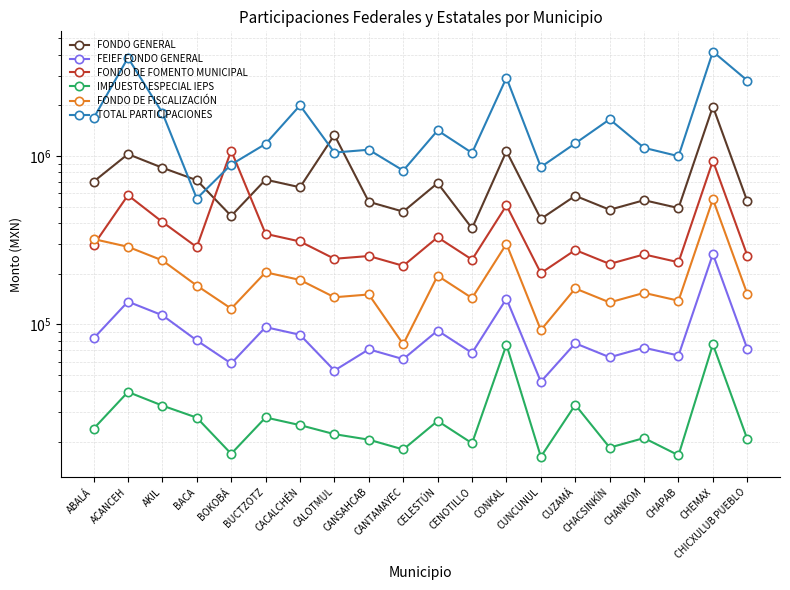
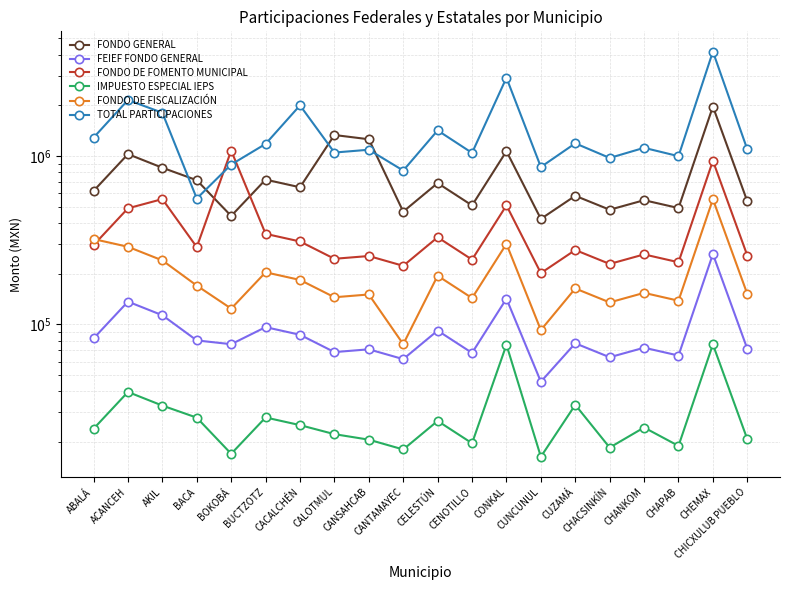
FONDO GENERAL, ABALÁ: 700000 -> 620000
TOTAL PARTICIPACIONES, ABALÁ: 1700000 -> 1300000
FONDO DE FOMENTO MUNICIPAL, ACANCEH: 580000 -> 490000
TOTAL PARTICIPACIONES, ACANCEH: 3800000 -> 2200000
FONDO DE FOMENTO MUNICIPAL, AKIL: 410000 -> 550000
FEIEF FONDO GENERAL, BOKOBÁ: 58000 -> 80000
FEIEF FONDO GENERAL, CALOTMUL: 53000 -> 68000
FONDO GENERAL, CANSAHCAB: 530000 -> 1300000
FONDO GENERAL, CENOTILLO: 370000 -> 510000
TOTAL PARTICIPACIONES, CHACSINKÍN: 1700000 -> 1000000
IMPUESTO ESPECIAL IEPS, CHANKOM: 21000 -> 24000
IMPUESTO ESPECIAL IEPS, CHAPAB: 17000 -> 19000
TOTAL PARTICIPACIONES, CHICXULUB PUEBLO: 2800000 -> 1100000
